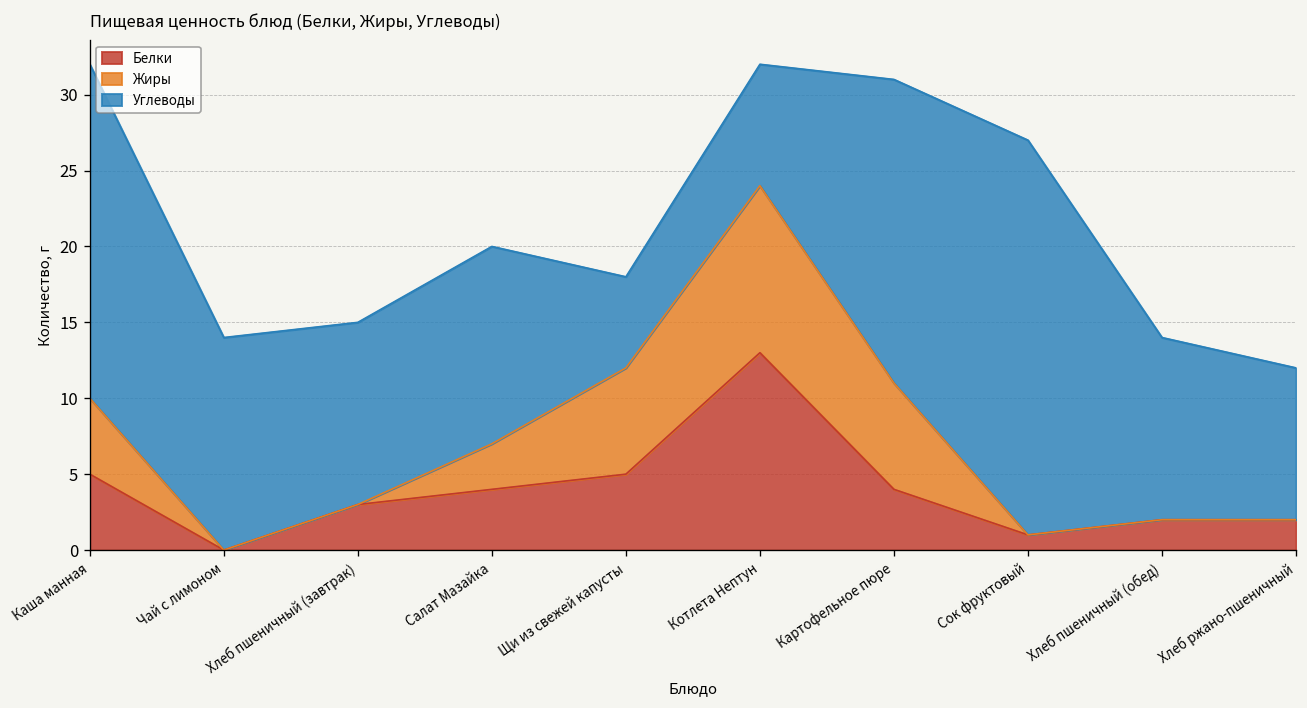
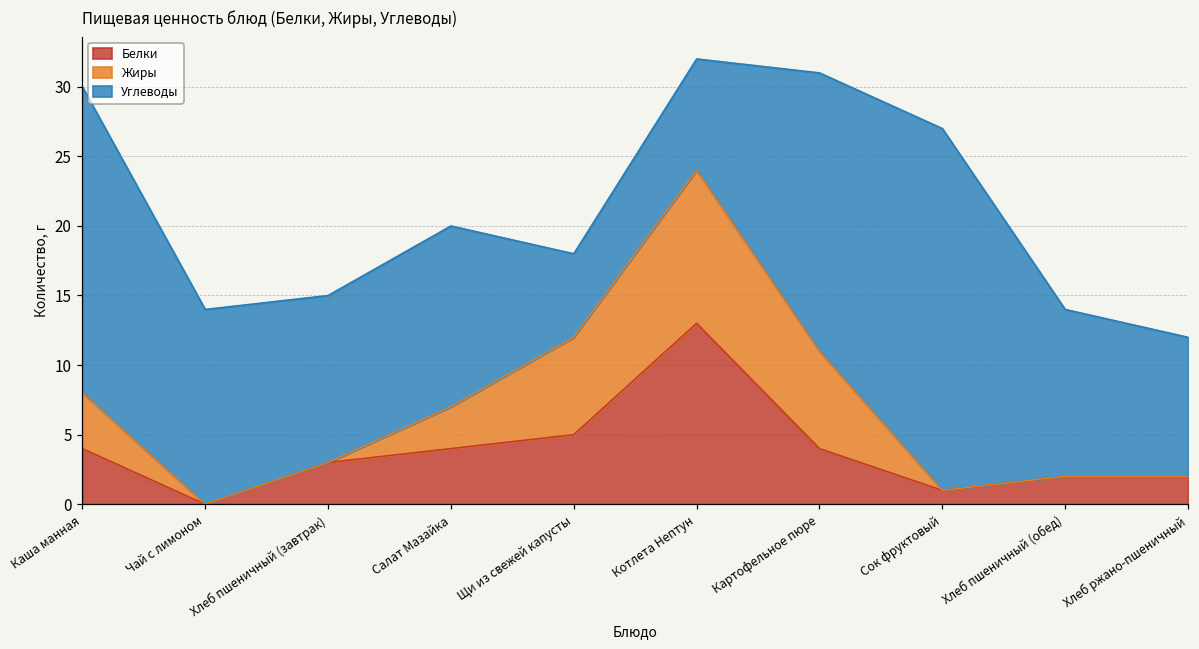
Белки, Каша манная: 5 -> 4
Жиры, Каша манная: 5 -> 4
